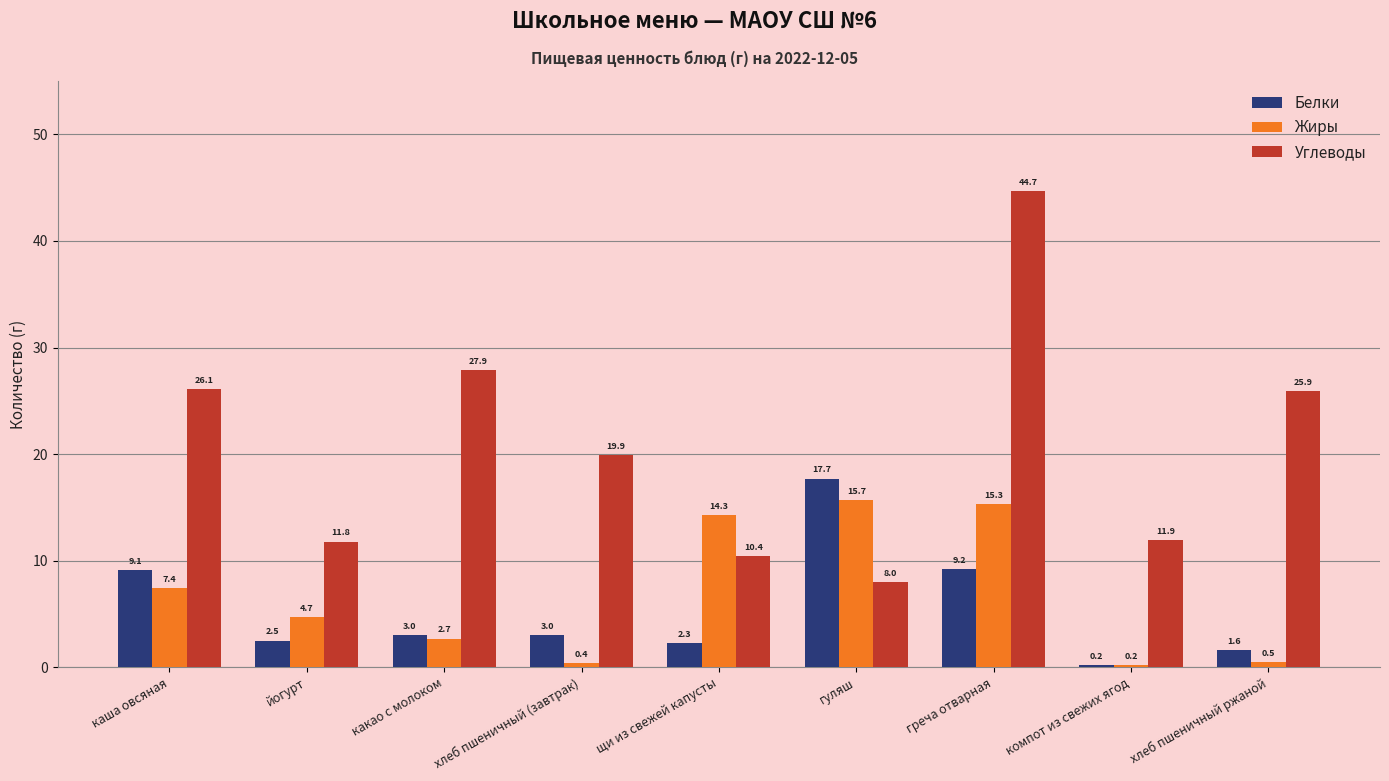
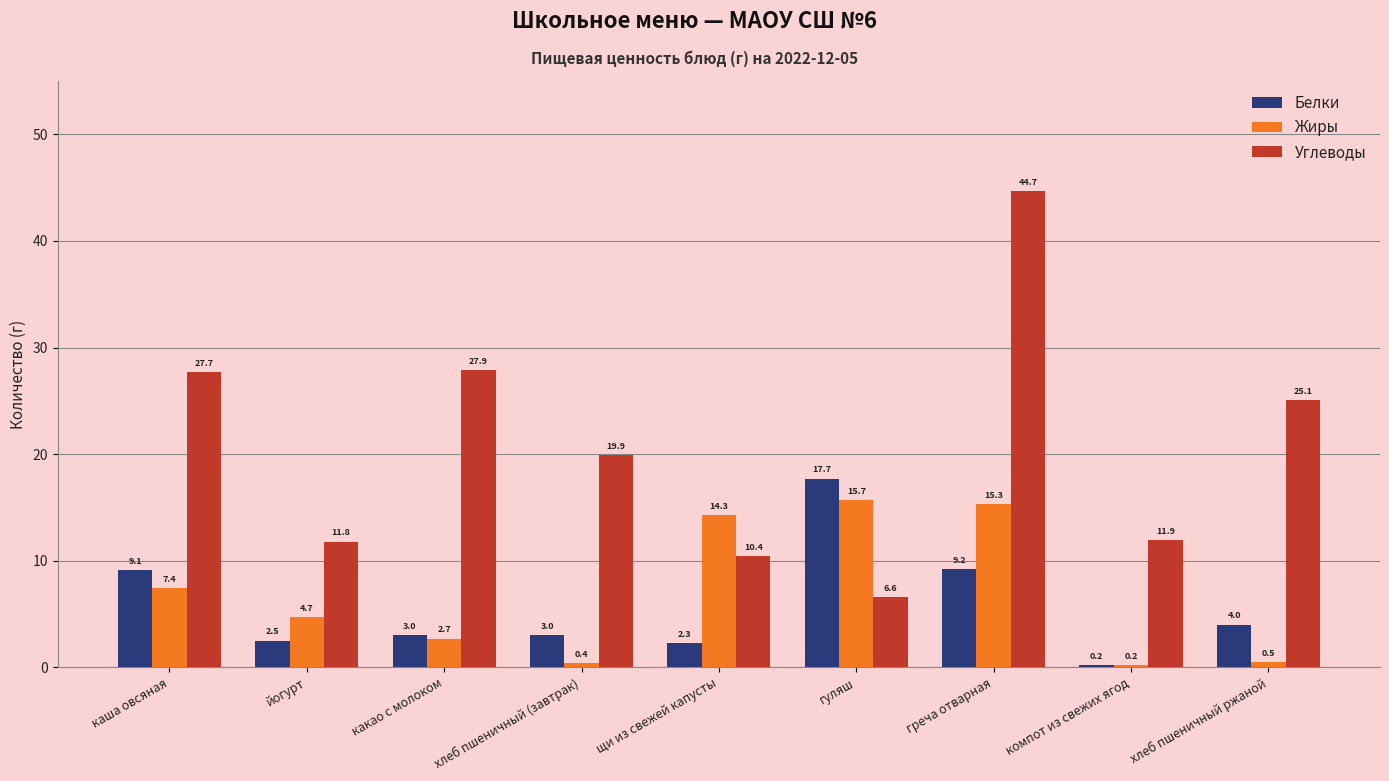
Углеводы, каша овсяная: 26.1 -> 27.7
Углеводы, гуляш: 8.0 -> 6.6
Белки, хлеб пшеничный ржаной: 1.6 -> 4.0
Углеводы, хлеб пшеничный ржаной: 25.9 -> 25.1
